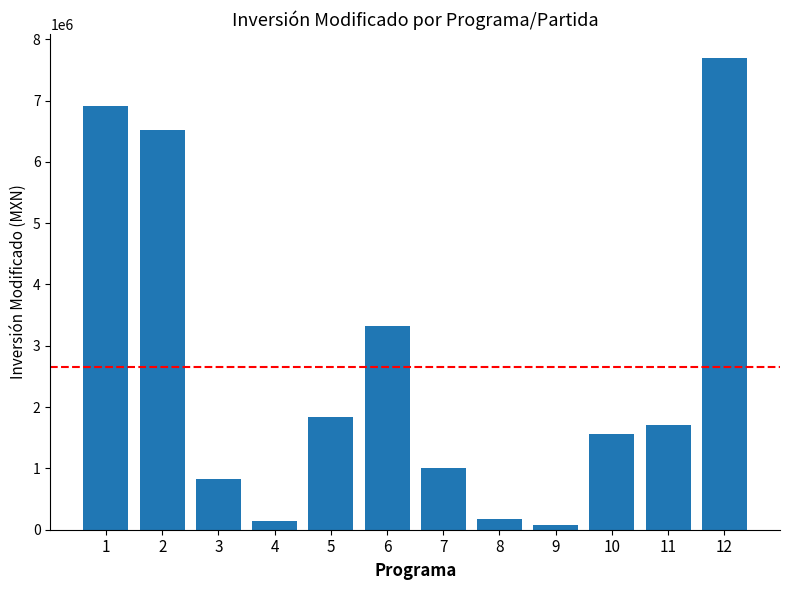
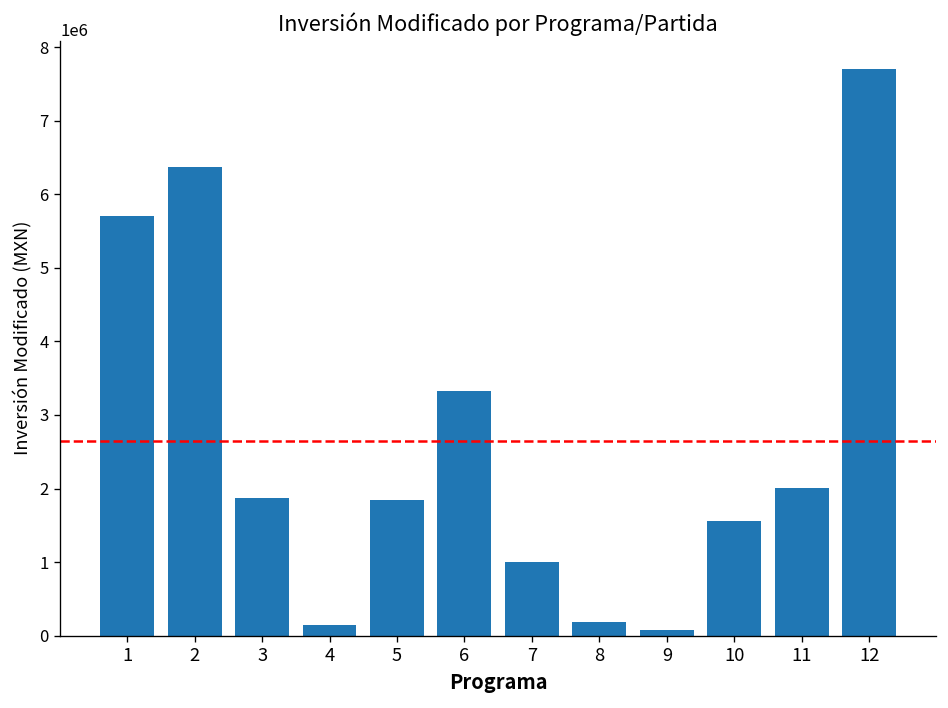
1: 6900000 -> 5700000
2: 6500000 -> 6400000
3: 800000 -> 1900000
11: 1700000 -> 2000000
